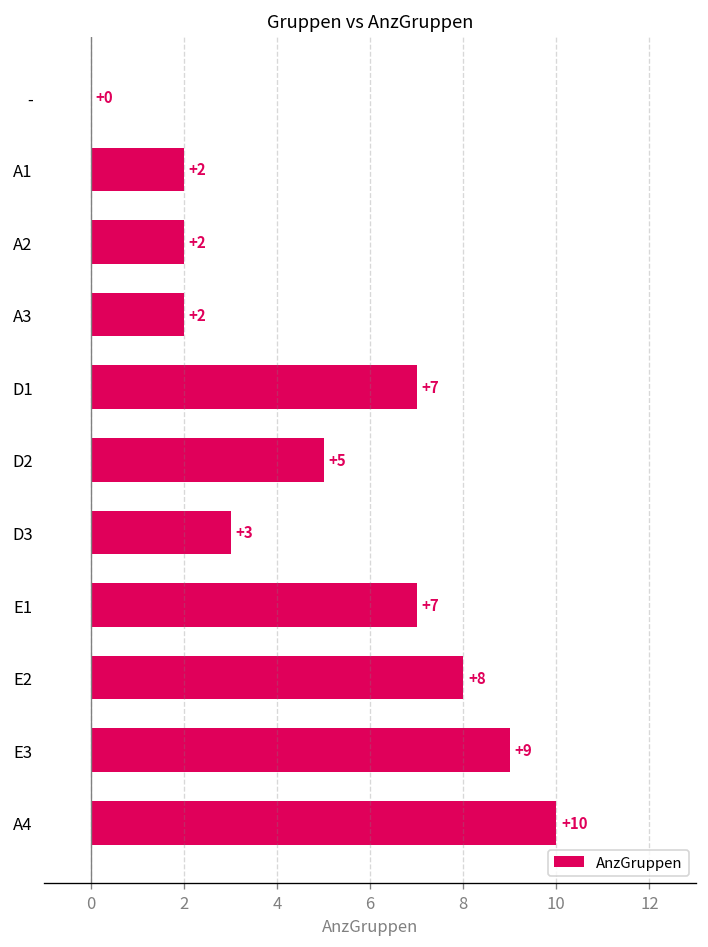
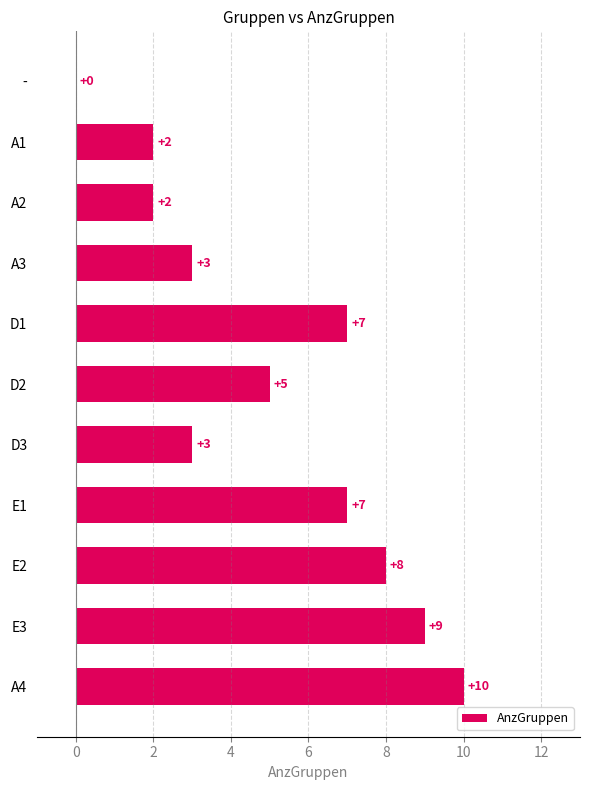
A3: +2 -> +3
